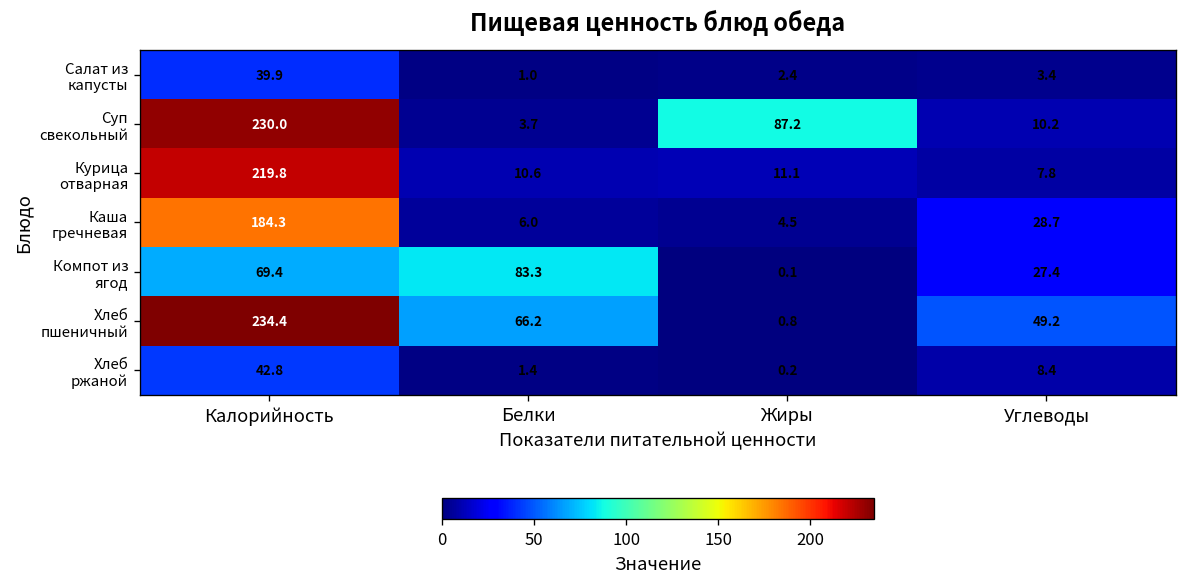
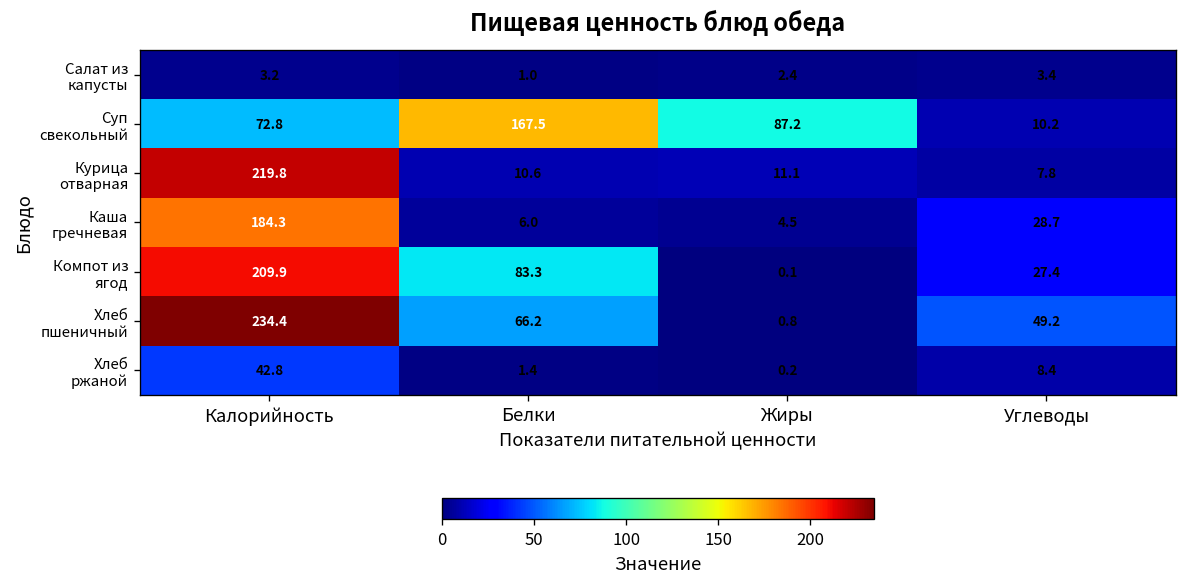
Салат из капусты, Калорийность: 39.9 -> 3.2
Суп свекольный, Калорийность: 230.0 -> 72.8
Суп свекольный, Белки: 3.7 -> 167.5
Компот из ягод, Калорийность: 69.4 -> 209.9
